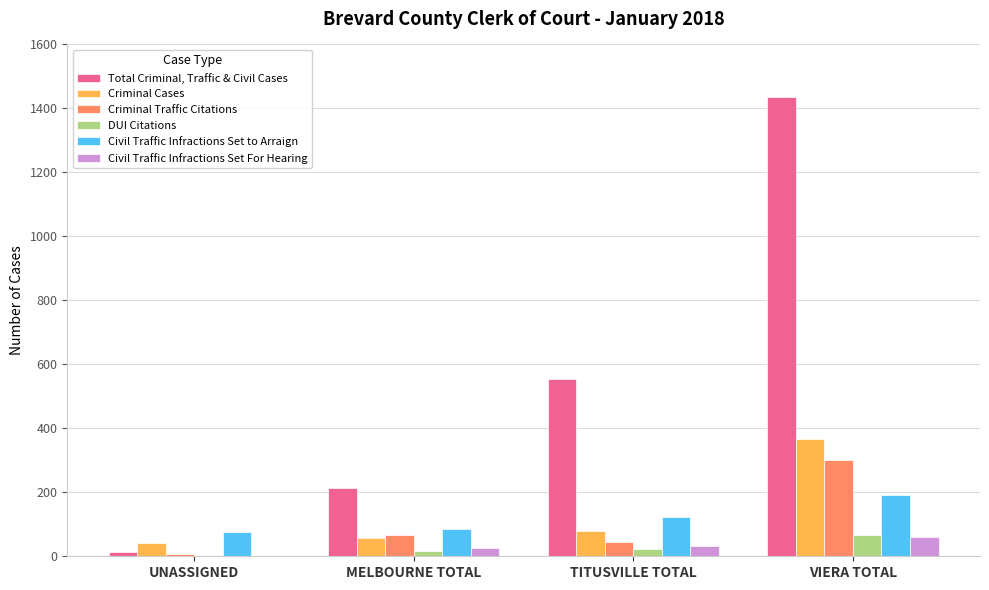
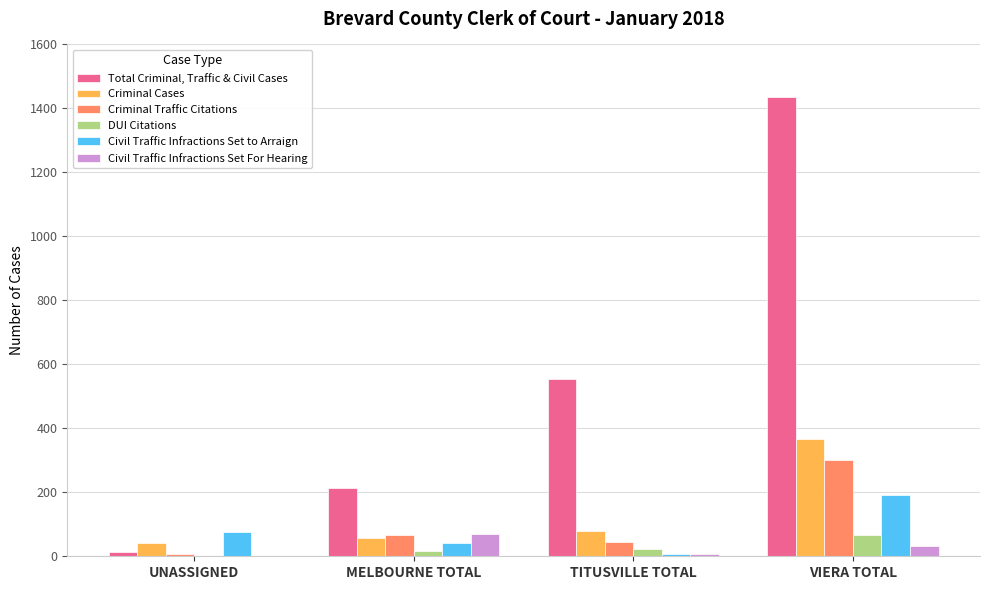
Civil Traffic Infractions Set to Arraign, MELBOURNE TOTAL: 90 -> 40
Civil Traffic Infractions Set For Hearing, MELBOURNE TOTAL: 30 -> 70
Civil Traffic Infractions Set to Arraign, TITUSVILLE TOTAL: 120 -> 10
Civil Traffic Infractions Set For Hearing, TITUSVILLE TOTAL: 30 -> 10
Civil Traffic Infractions Set For Hearing, VIERA TOTAL: 60 -> 30
